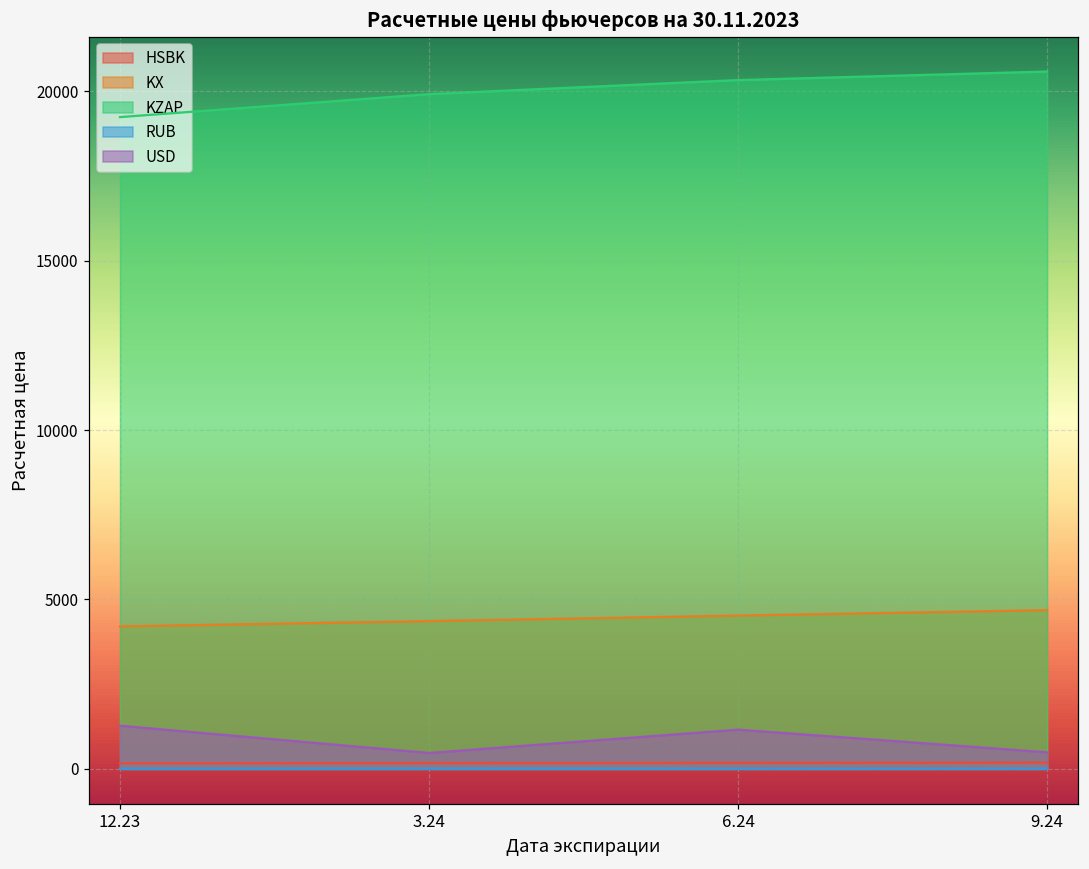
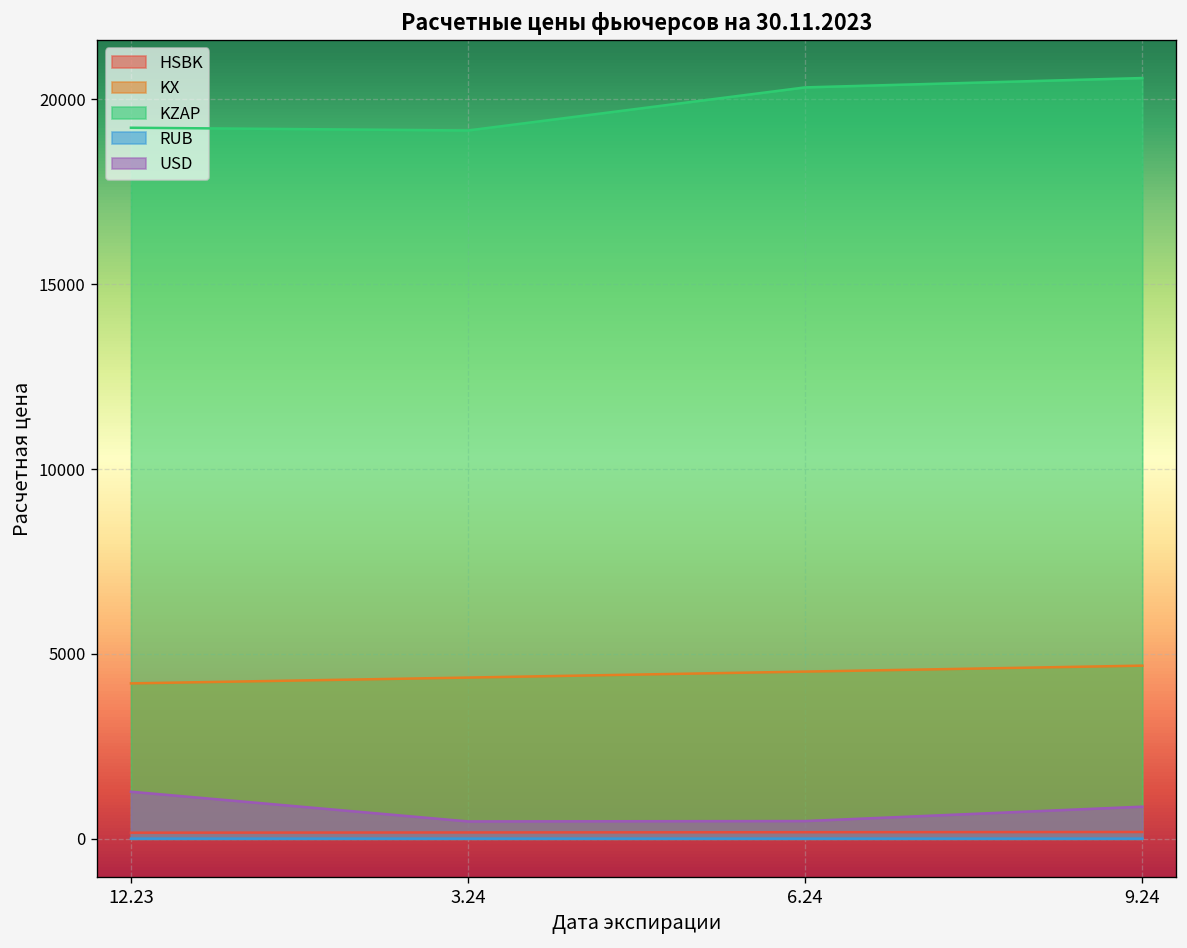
KZAP, 3.24: 19900 -> 19200
USD, 6.24: 1200 -> 500
USD, 9.24: 500 -> 900
